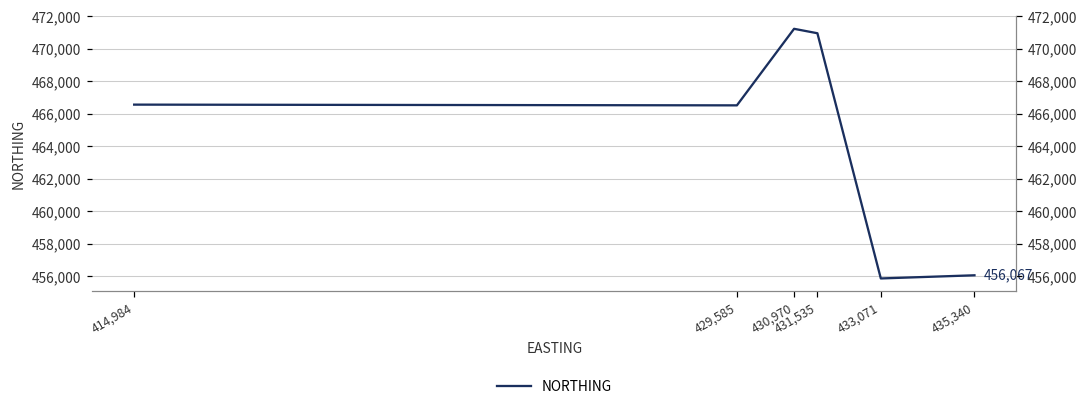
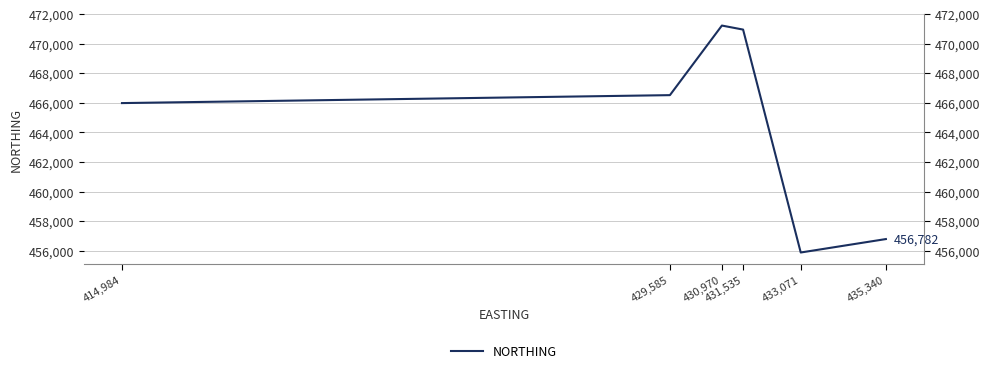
414,984: 466,600 -> 466,000
435,340: 456,067 -> 456,782
